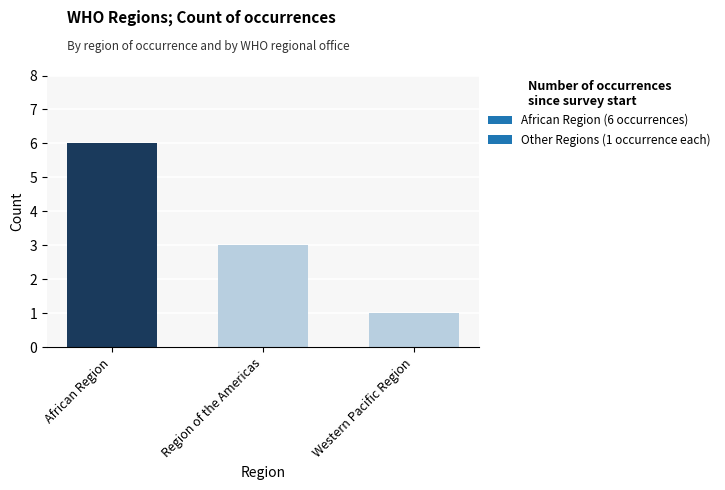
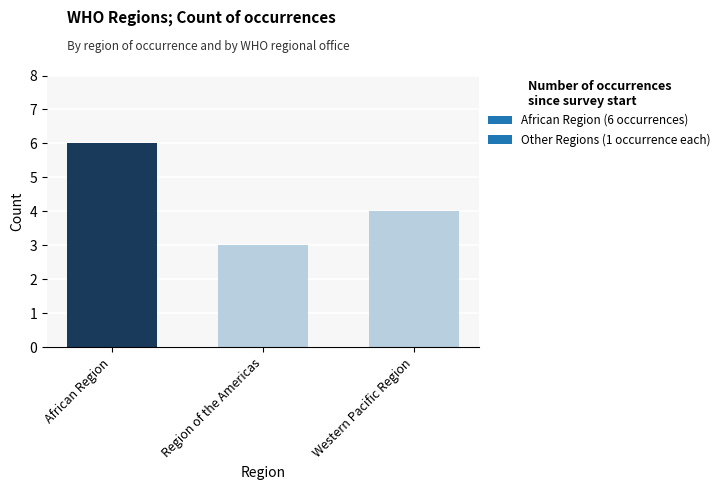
Western Pacific Region: 1 -> 4
